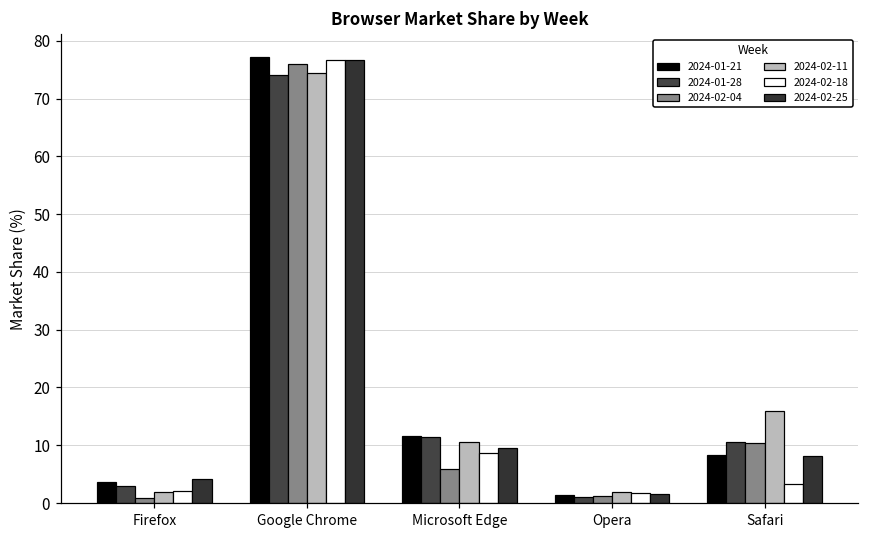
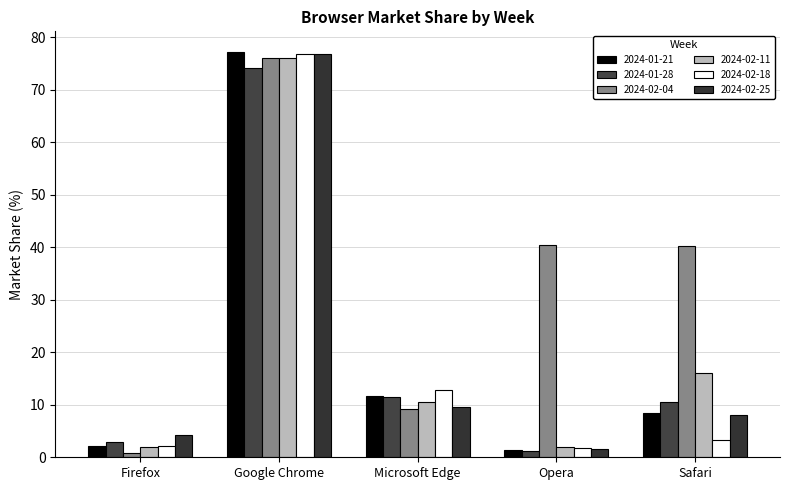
2024-01-21, Firefox: 4 -> 2
2024-02-11, Google Chrome: 74 -> 76
2024-02-04, Microsoft Edge: 6 -> 9
2024-02-18, Microsoft Edge: 9 -> 13
2024-02-04, Opera: 1 -> 40
2024-02-04, Safari: 10 -> 40
